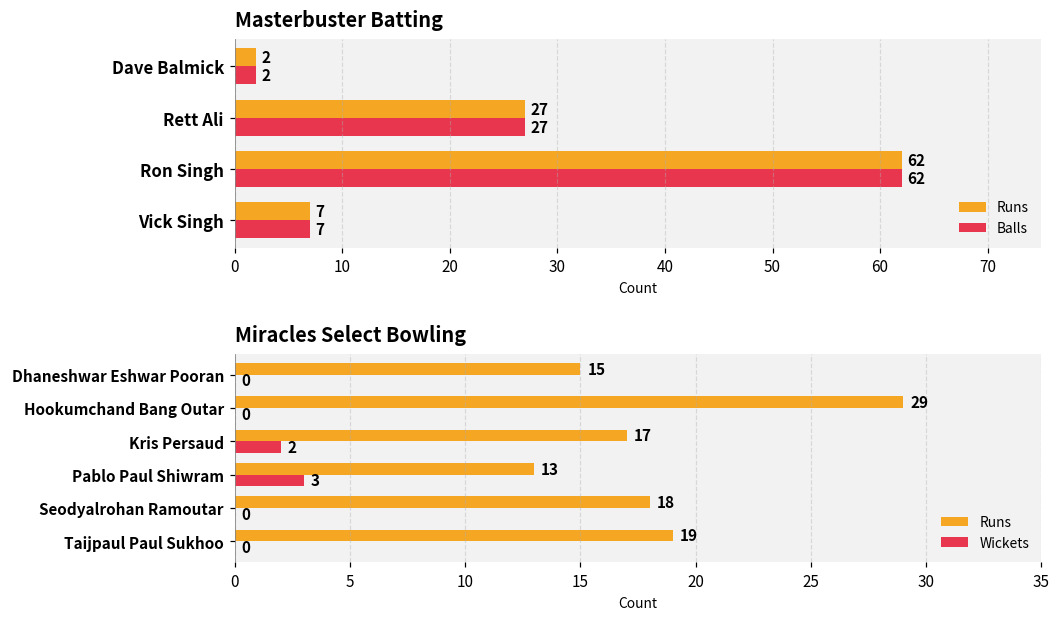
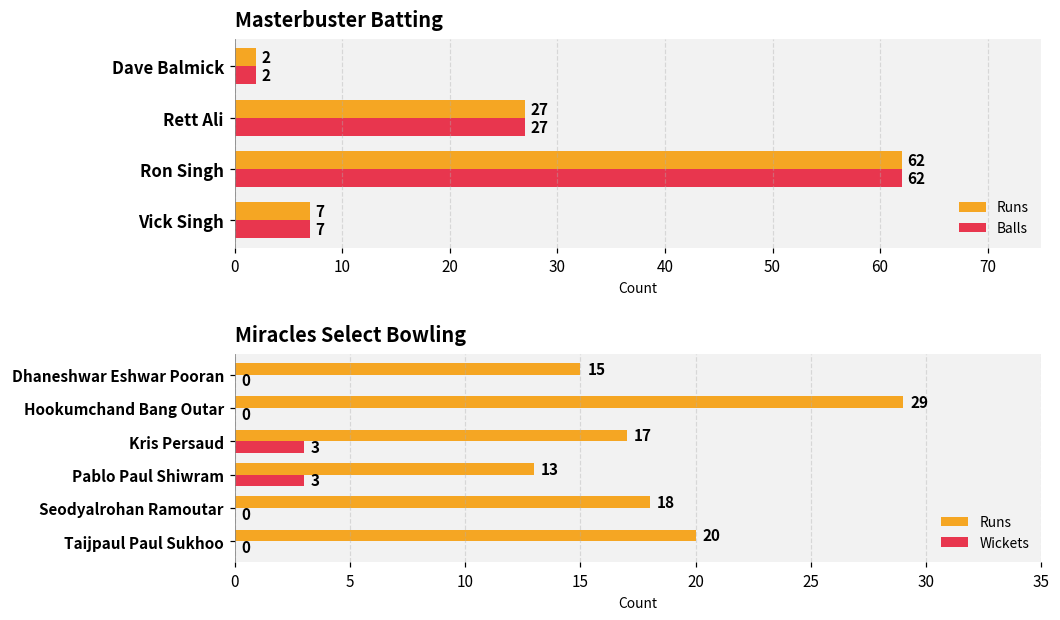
Miracles Select Bowling, Wickets, Kris Persaud: 2 -> 3
Miracles Select Bowling, Runs, Taijpaul Paul Sukhoo: 19 -> 20
